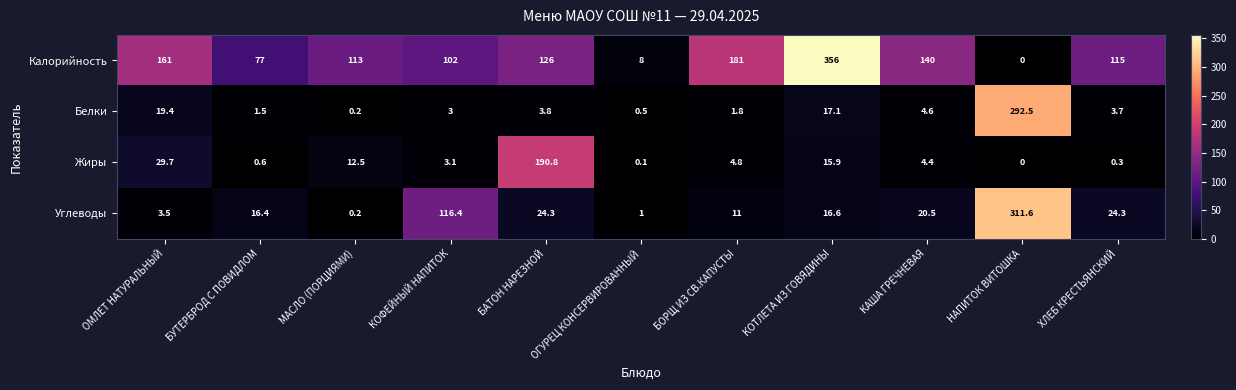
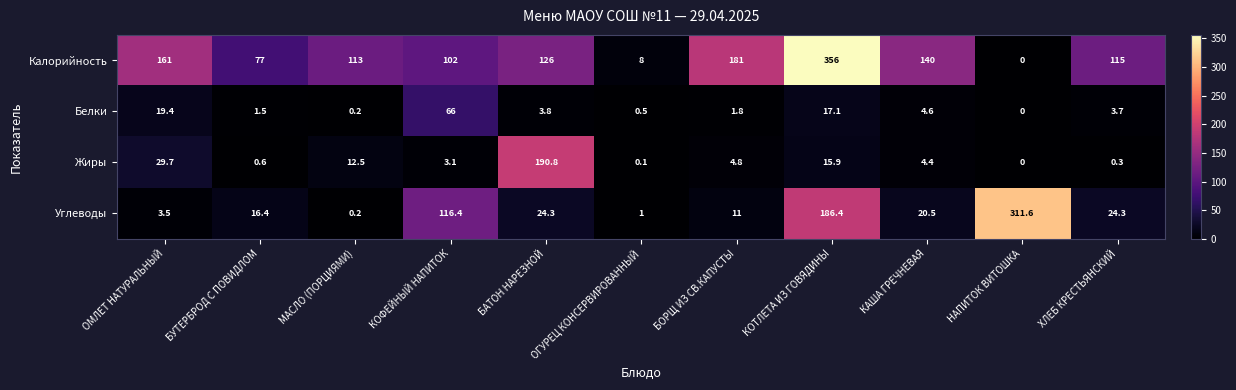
Белки, КОФЕЙНЫЙ НАПИТОК: 3 -> 66
Белки, НАПИТОК ВИТОШКА: 292.5 -> 0
Углеводы, КОТЛЕТА ИЗ ГОВЯДИНЫ: 16.6 -> 186.4
